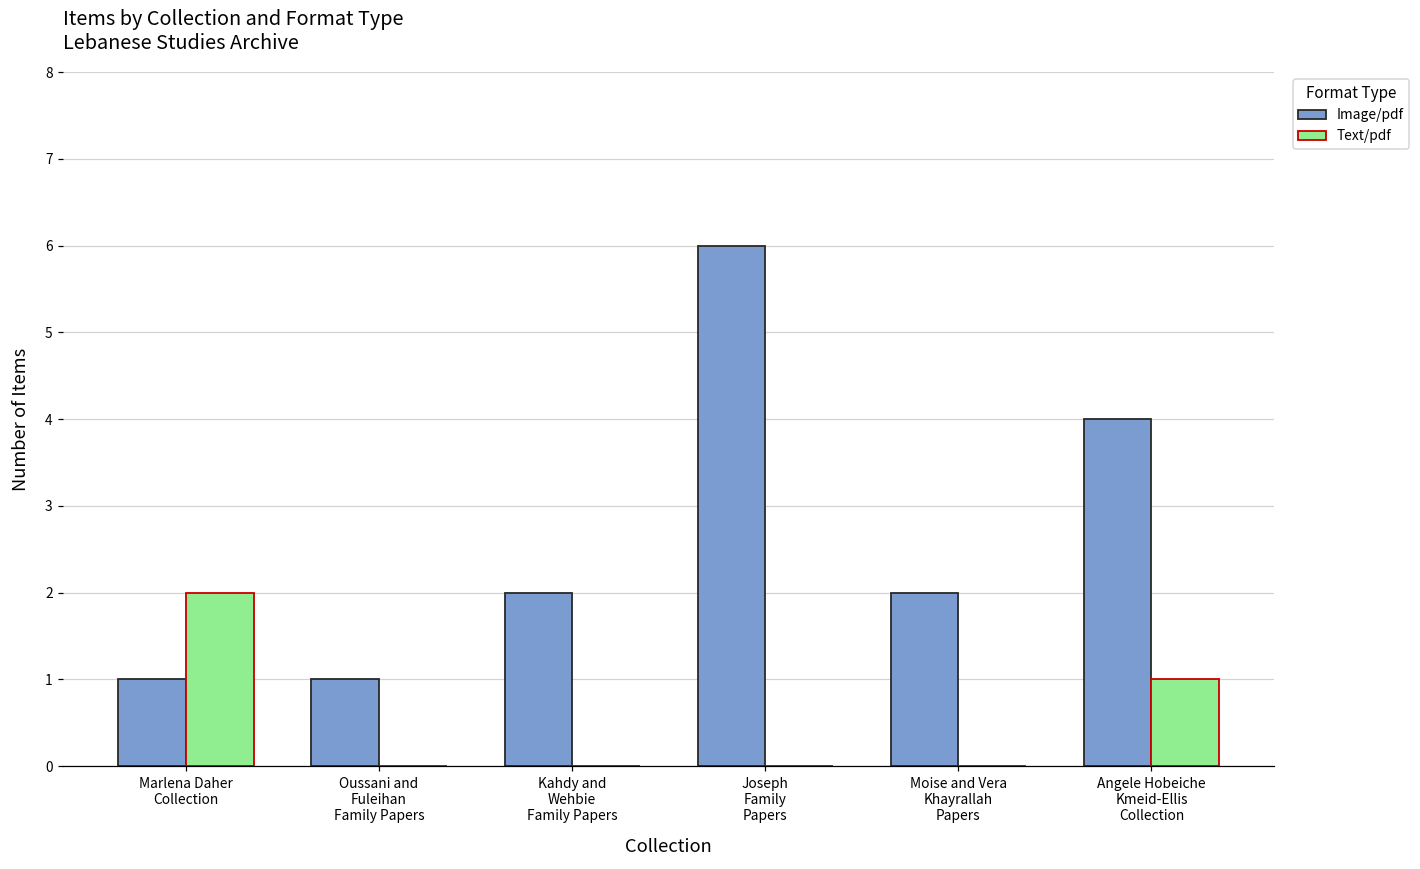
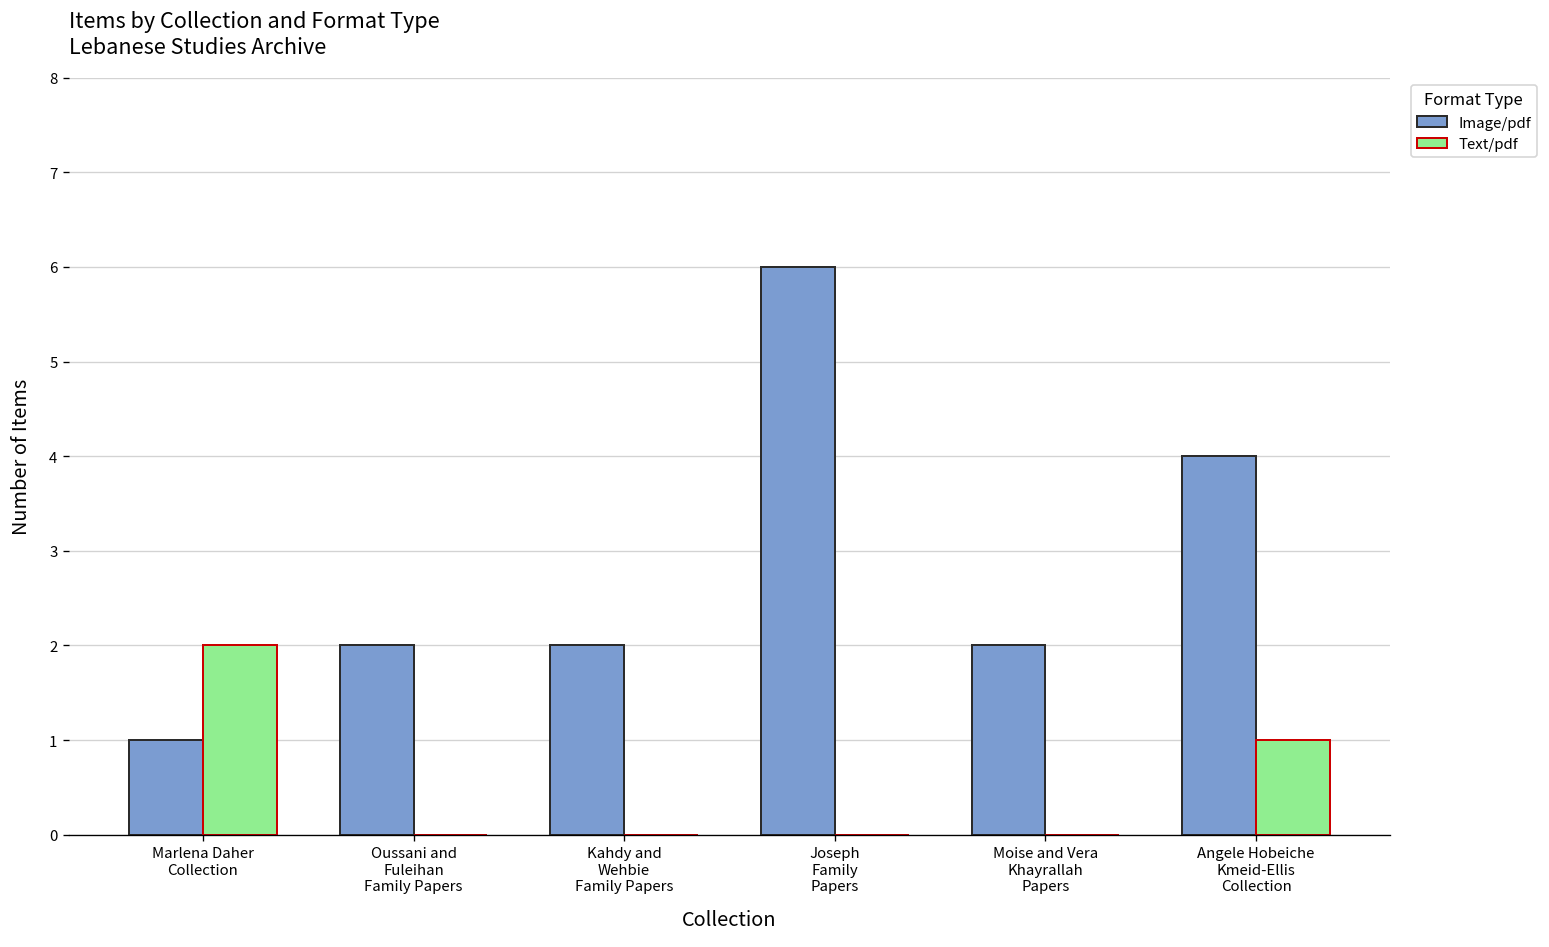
Image/pdf, Oussani and Fuleihan Family Papers: 1 -> 2
